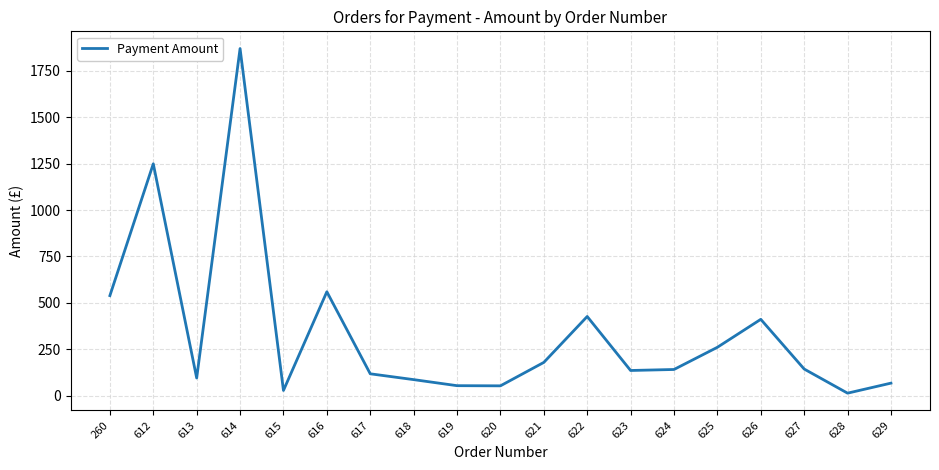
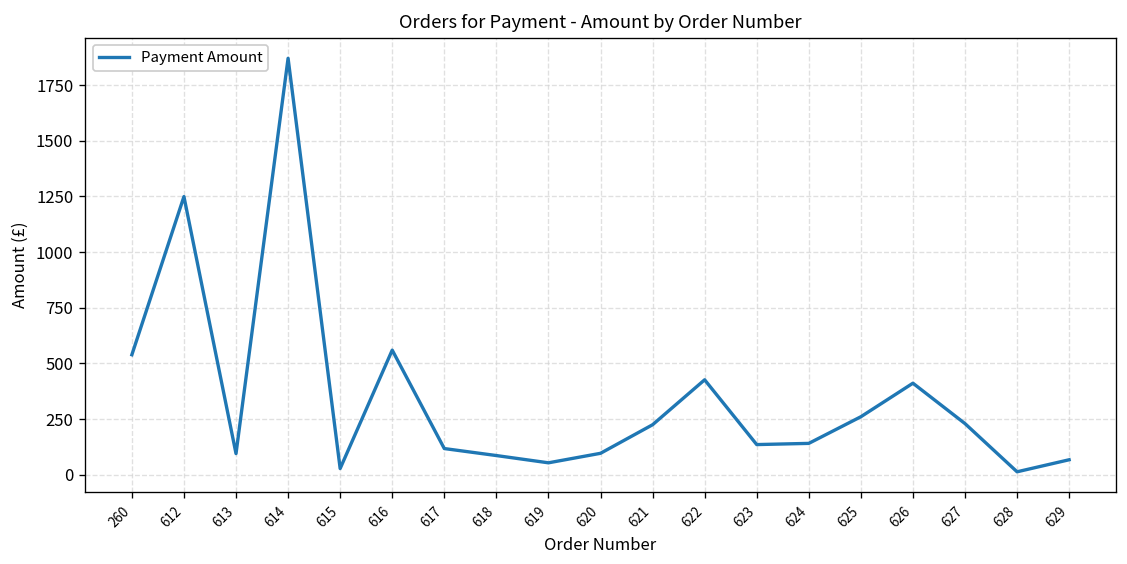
620: 50 -> 100
621: 180 -> 220
627: 140 -> 230
